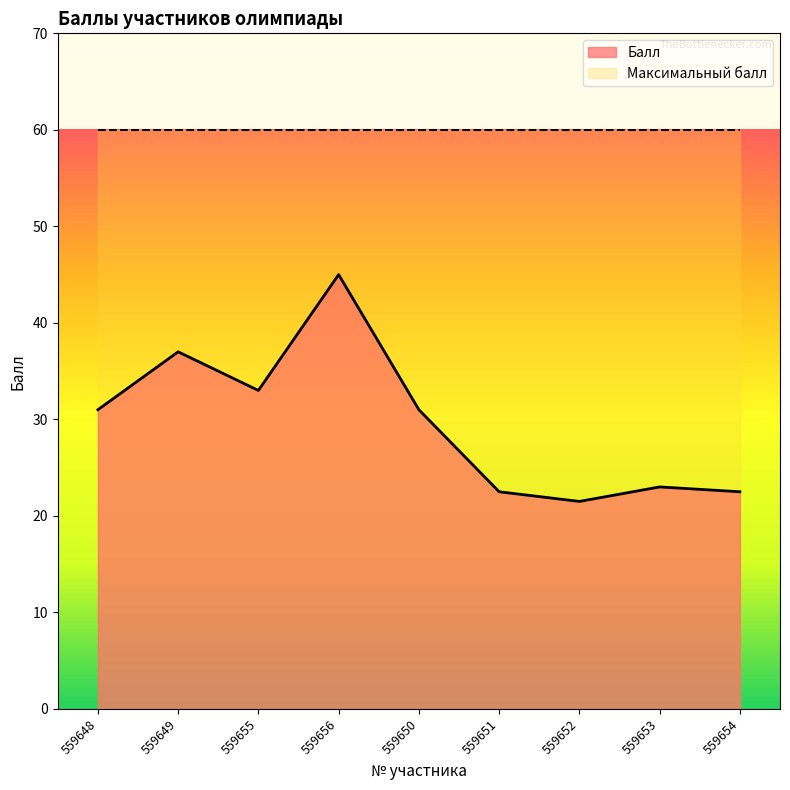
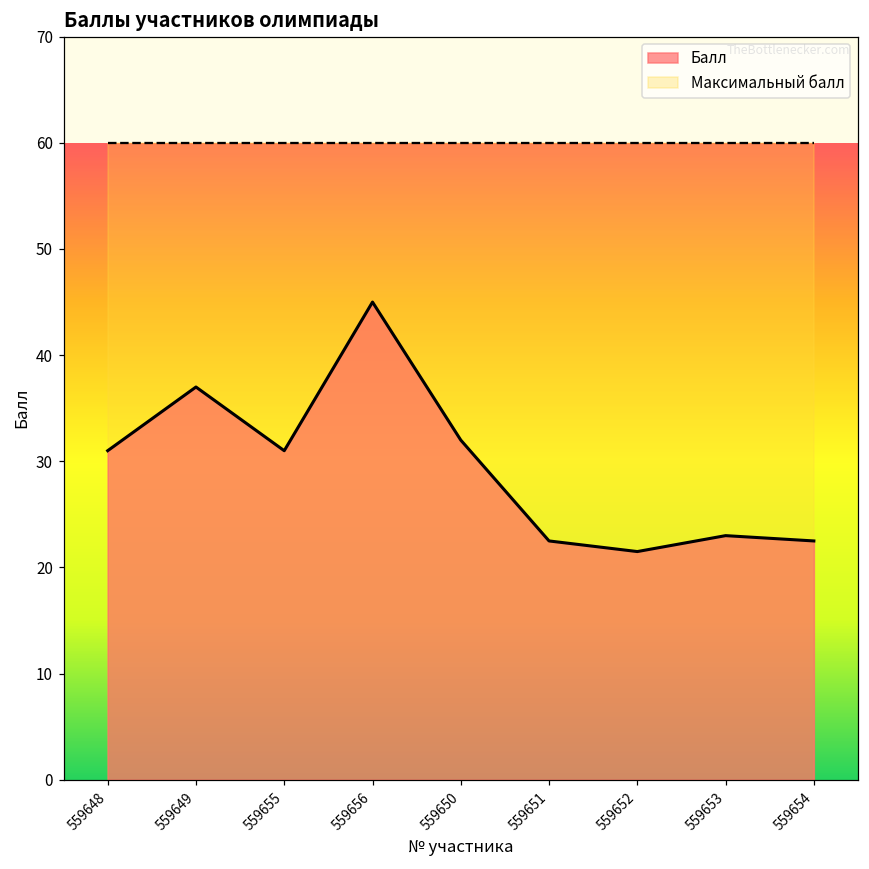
Балл, 559655: 33 -> 31
Балл, 559650: 31 -> 32
